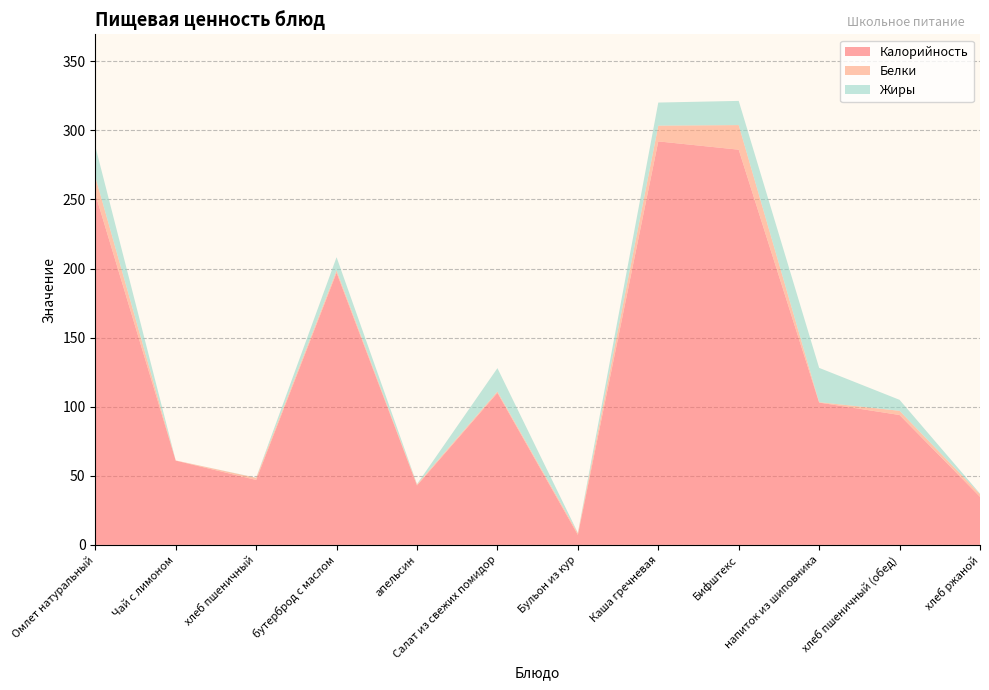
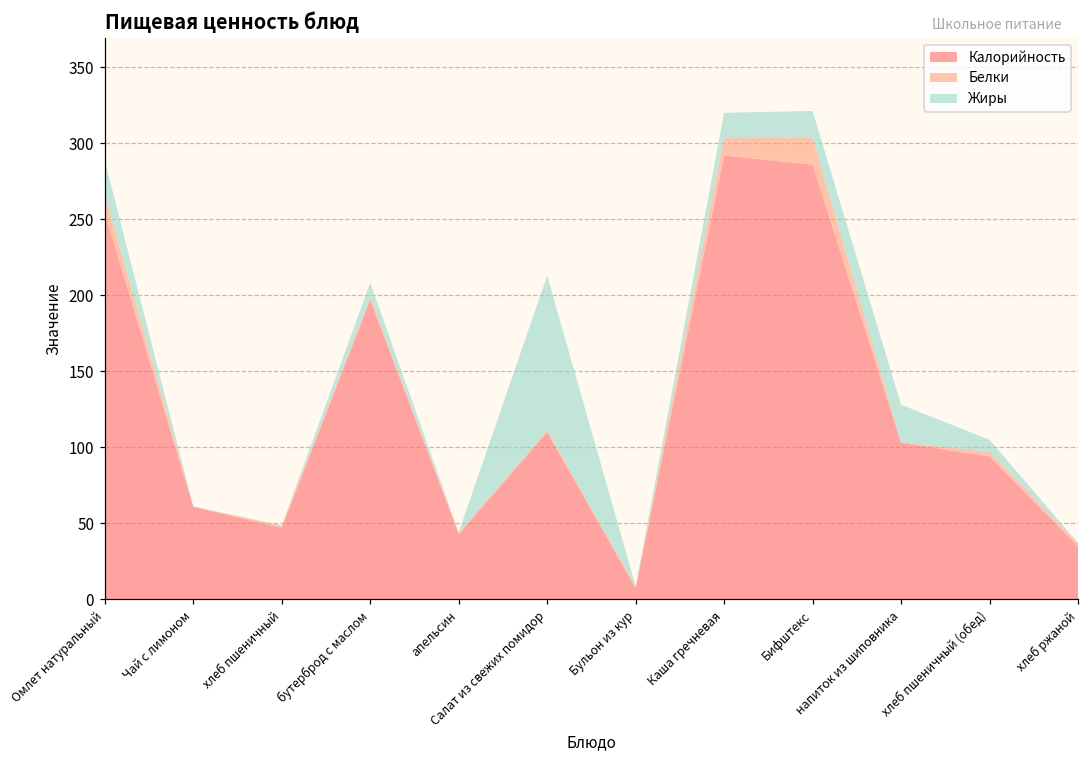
Жиры, Салат из свежих помидор: 17 -> 102
